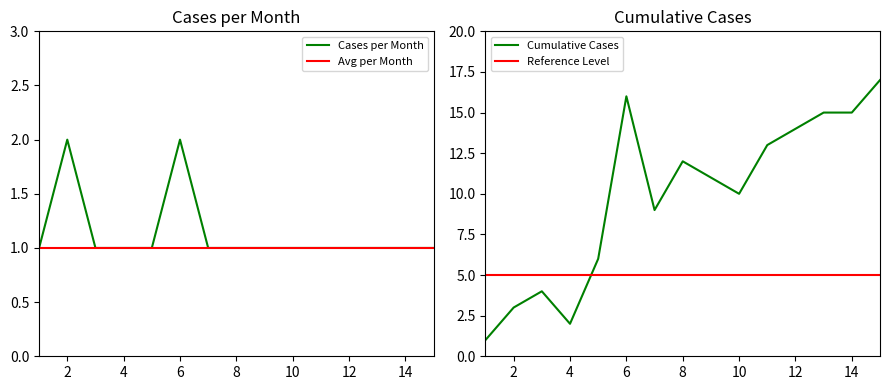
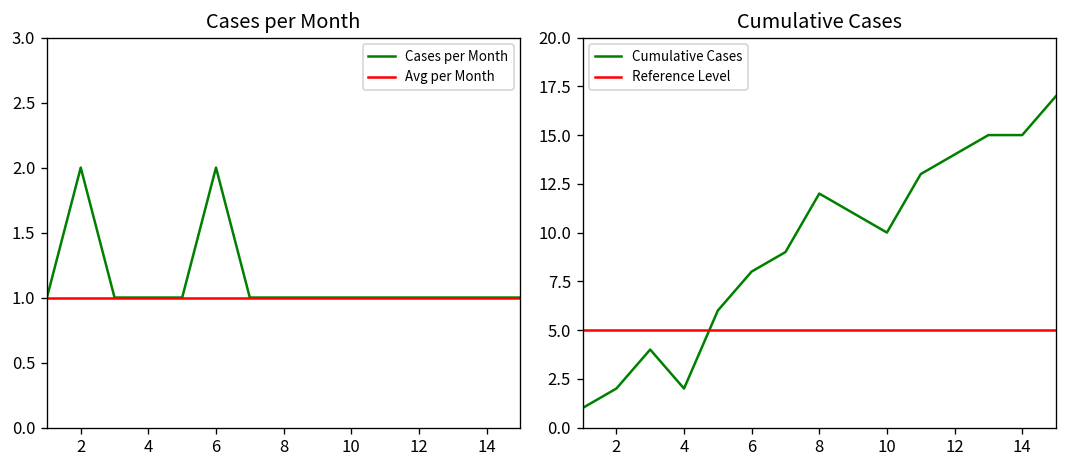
Cumulative Cases, 2: 3 -> 2
Cumulative Cases, 6: 16 -> 8
